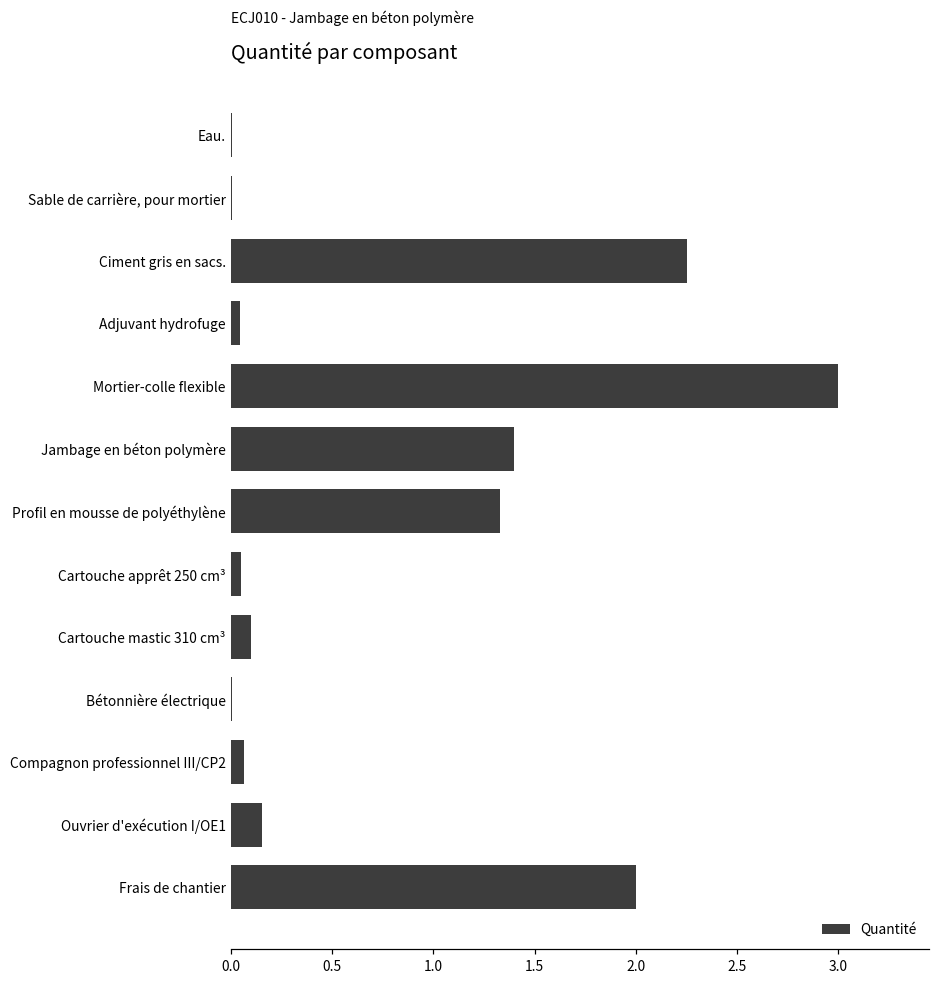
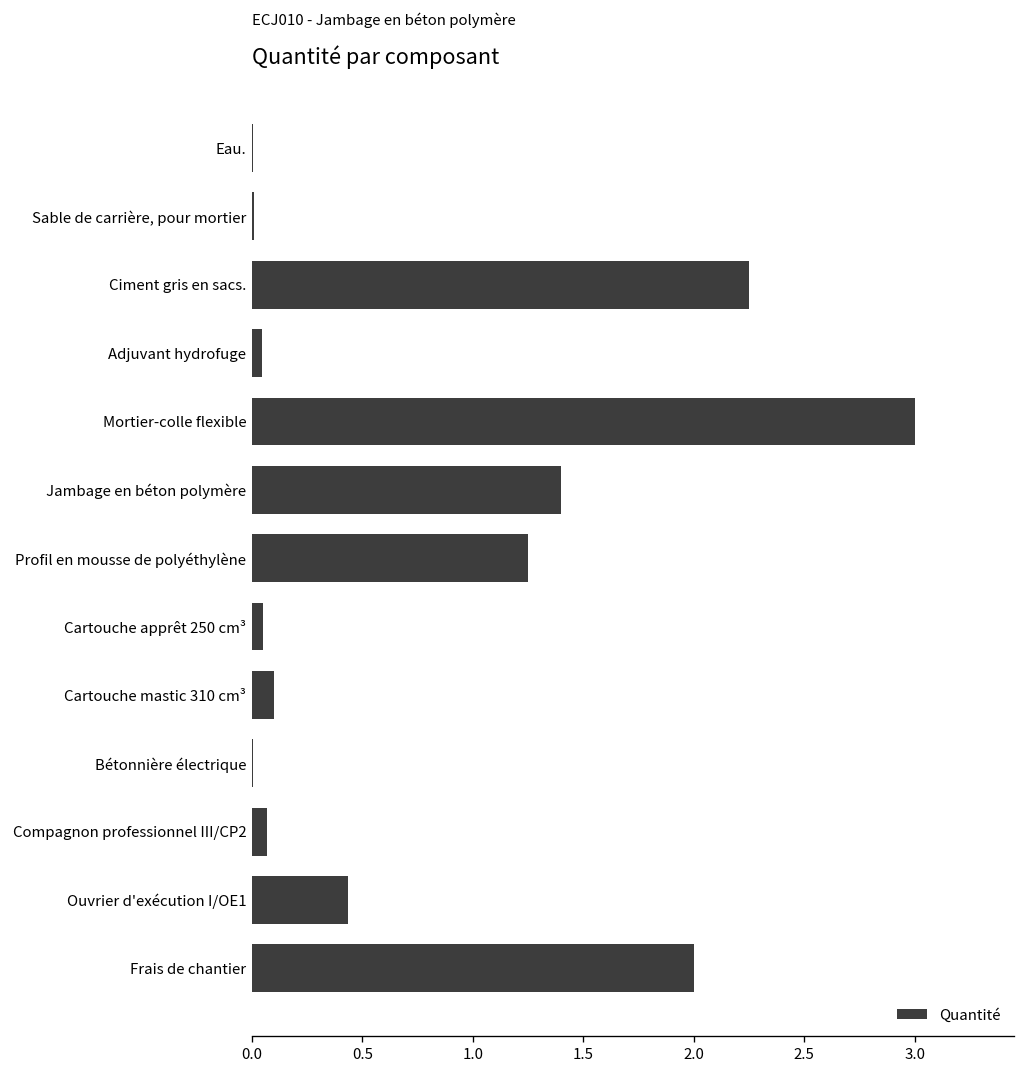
Profil en mousse de polyéthylène: 1.33 -> 1.25
Ouvrier d'exécution I/OE1: 0.15 -> 0.44
